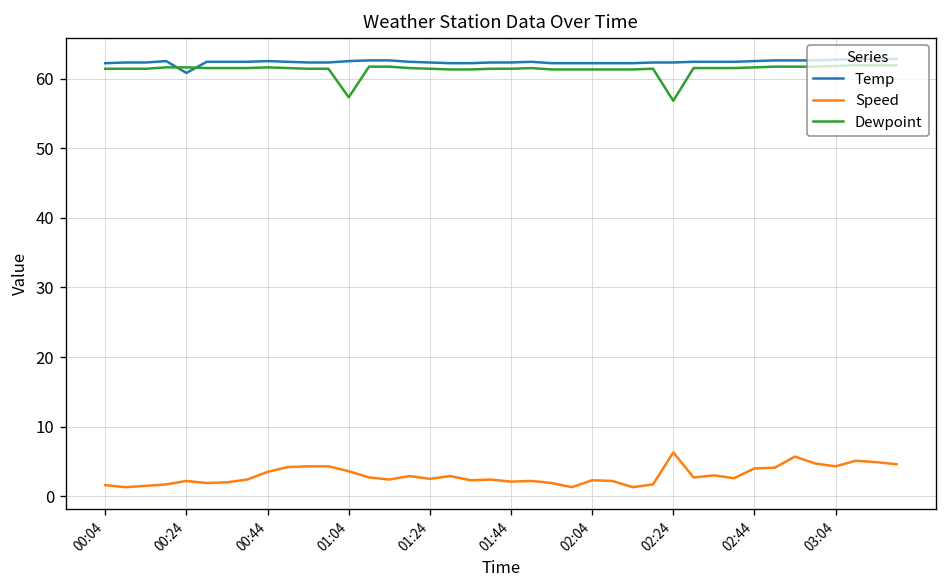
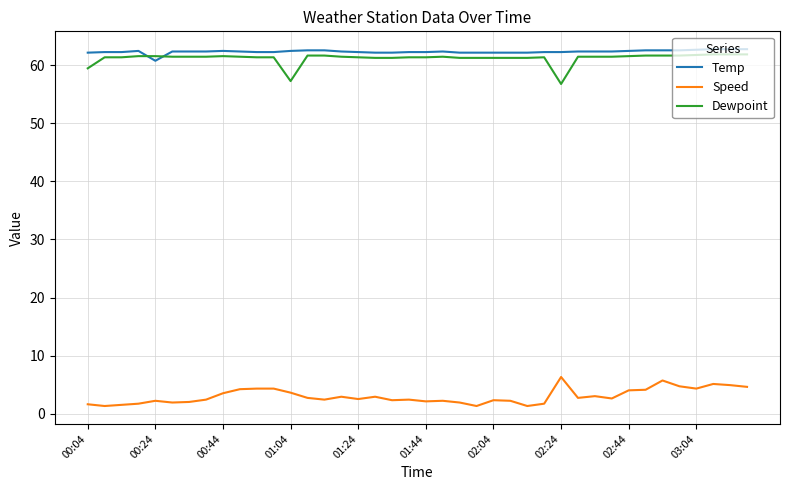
Dewpoint, 00:04: 61 -> 60
